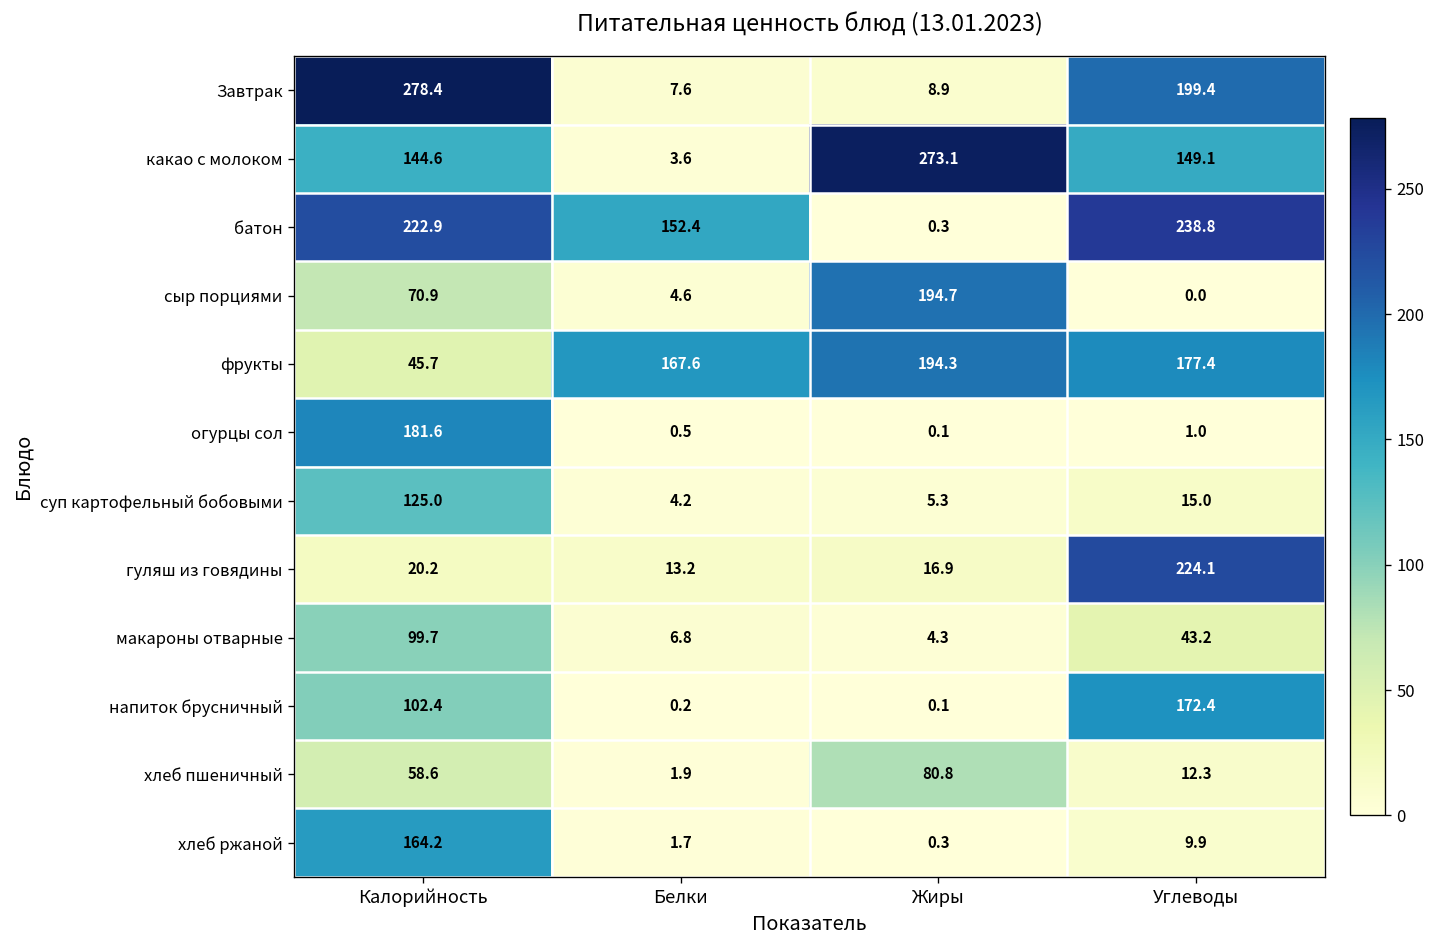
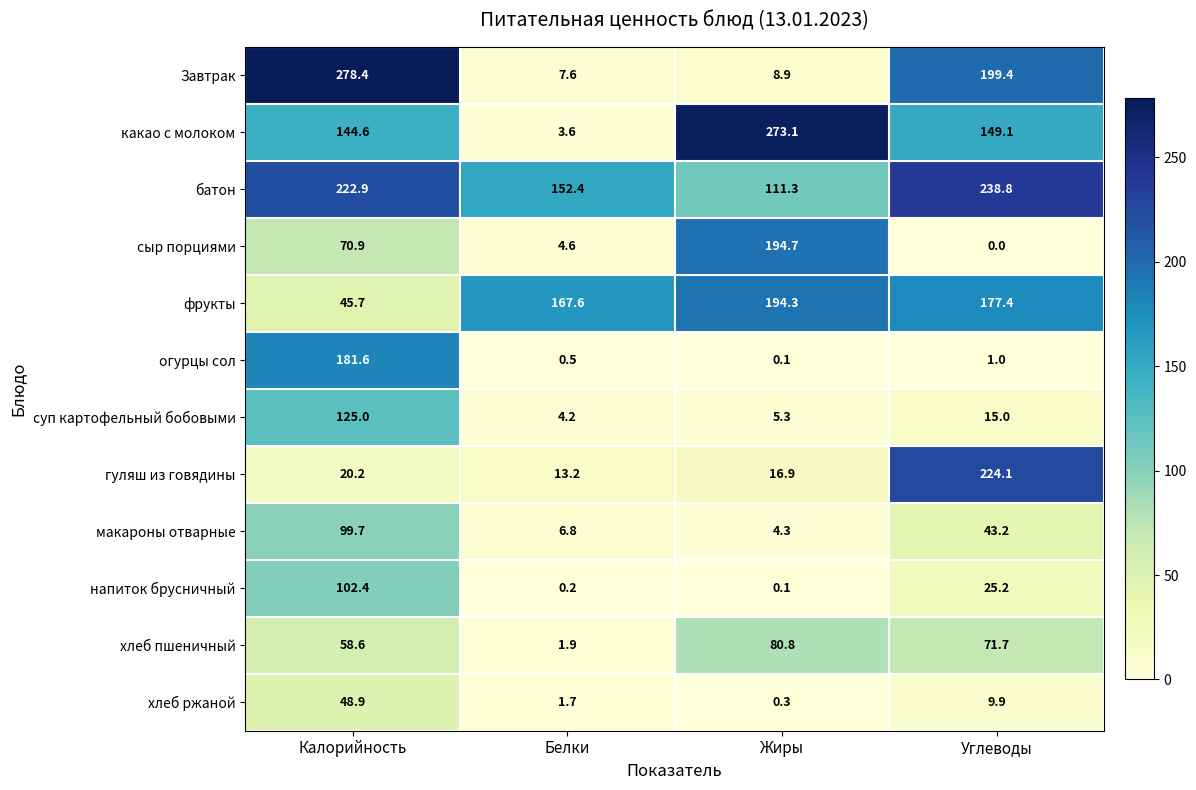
батон, Жиры: 0.3 -> 111.3
напиток брусничный, Углеводы: 172.4 -> 25.2
хлеб пшеничный, Углеводы: 12.3 -> 71.7
хлеб ржаной, Калорийность: 164.2 -> 48.9
